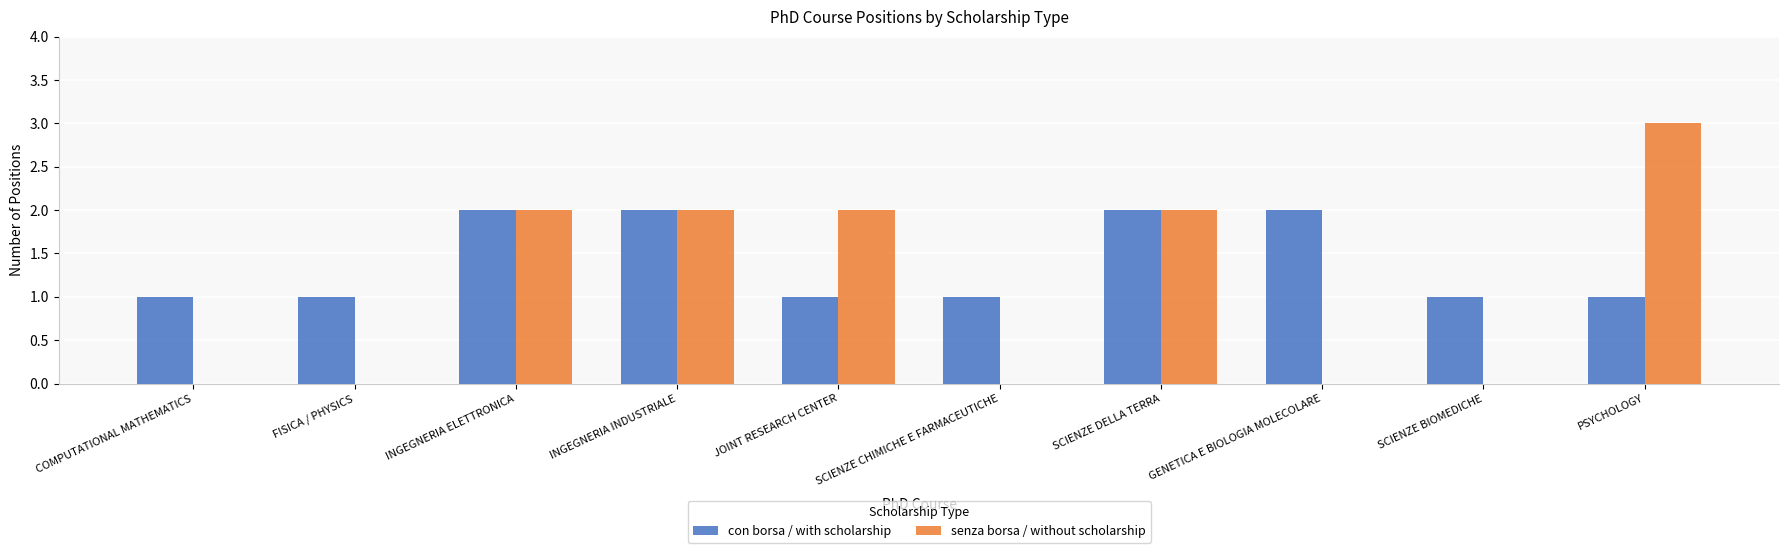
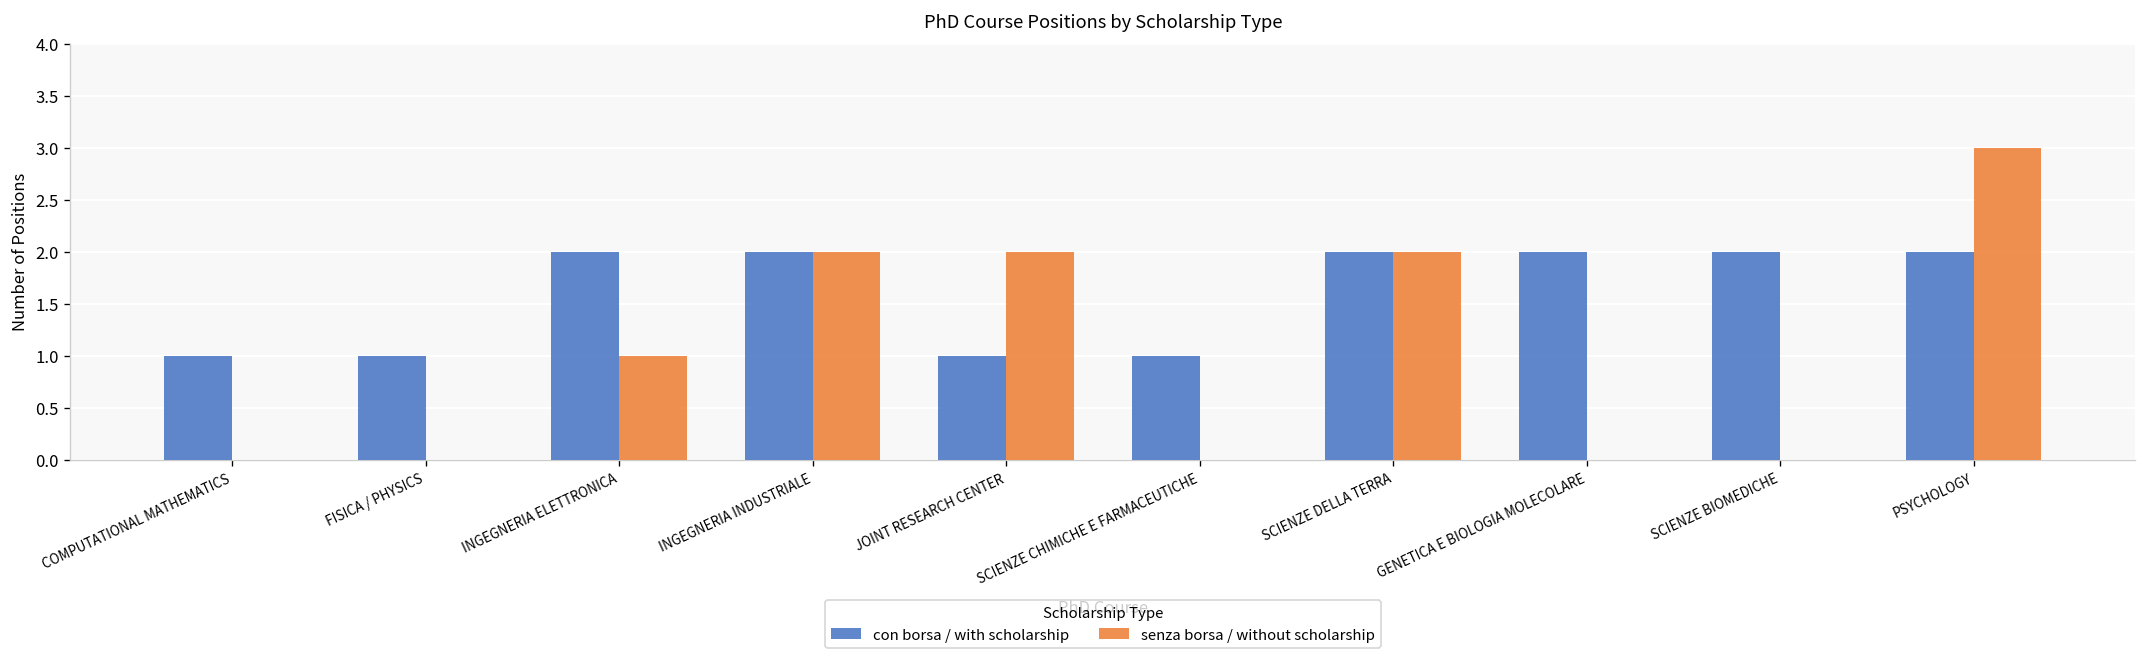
senza borsa / without scholarship, INGEGNERIA ELETTRONICA: 2 -> 1
con borsa / with scholarship, SCIENZE BIOMEDICHE: 1 -> 2
con borsa / with scholarship, PSYCHOLOGY: 1 -> 2
